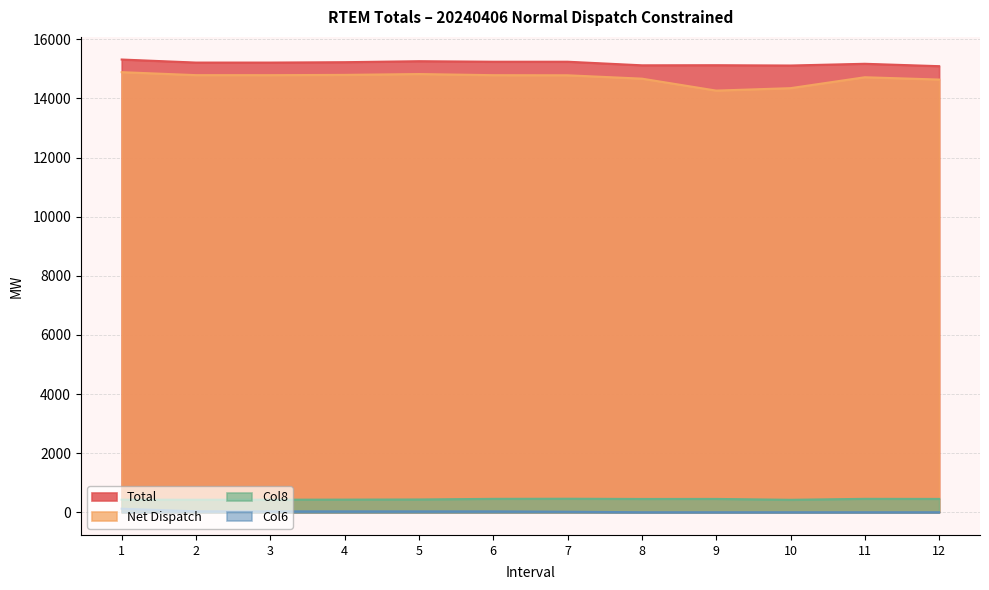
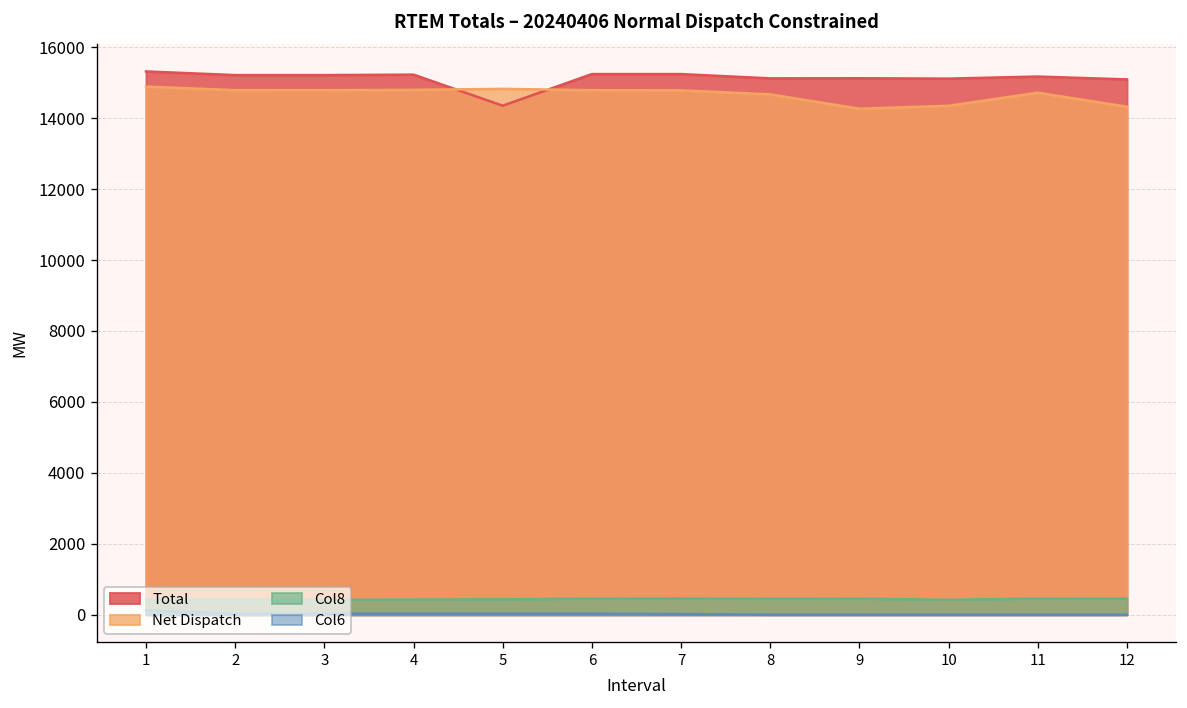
Total, 5: 15300 -> 14400
Net Dispatch, 12: 14600 -> 14300
